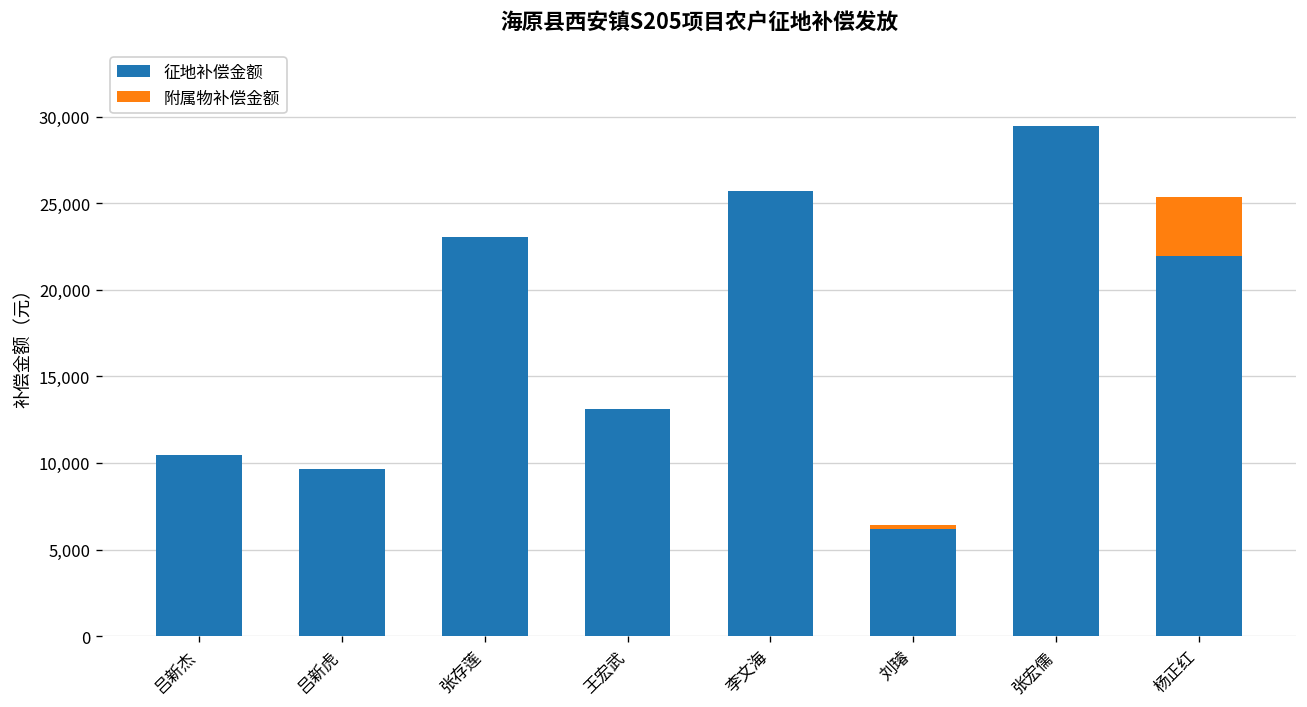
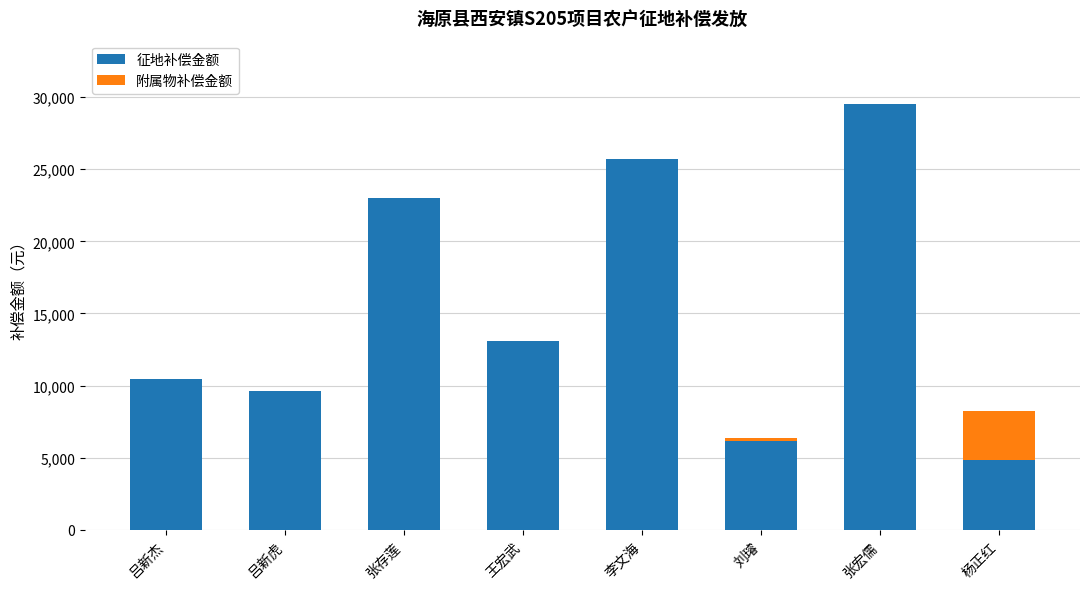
征地补偿金额, 杨正红: 21,900 -> 4,800
